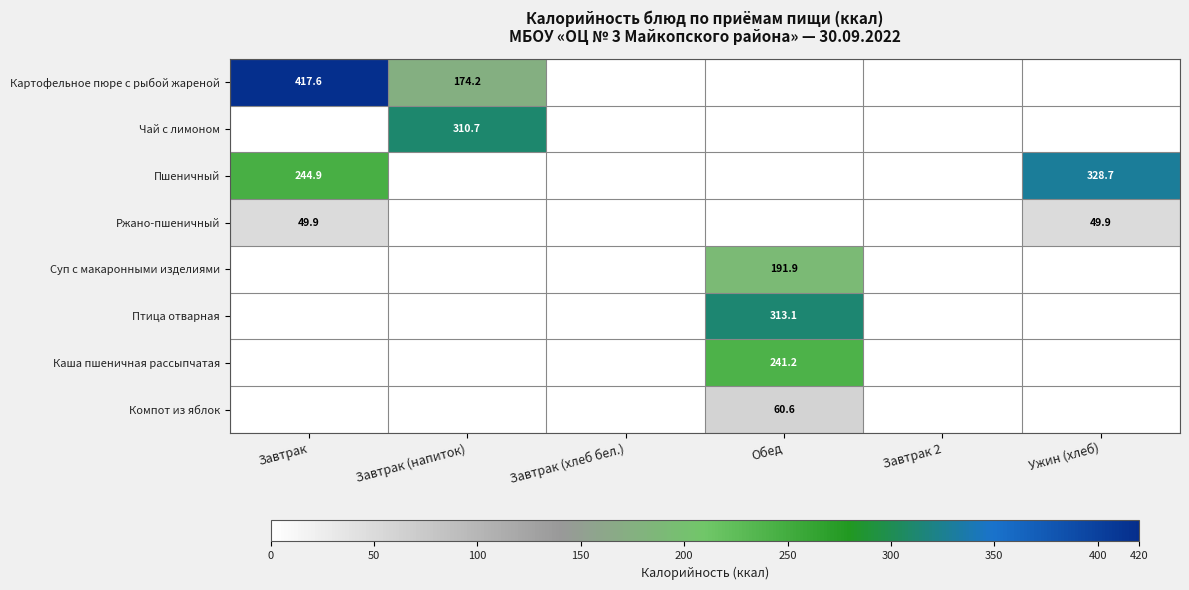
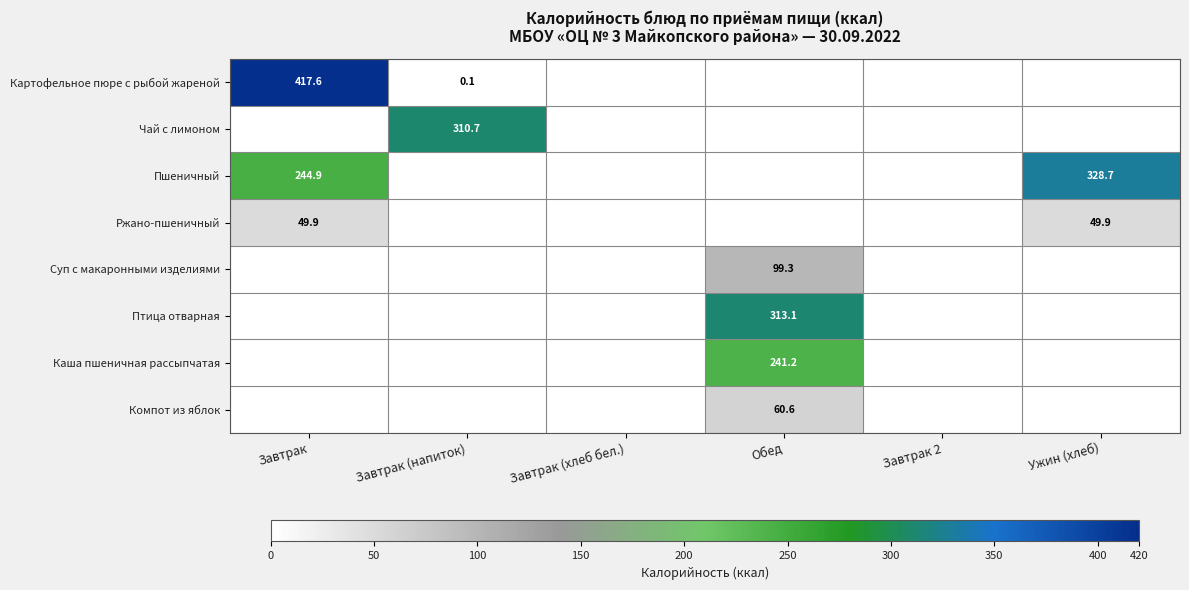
Картофельное пюре с рыбой жареной, Завтрак (напиток): 174.2 -> 0.1
Суп с макаронными изделиями, Обед: 191.9 -> 99.3
